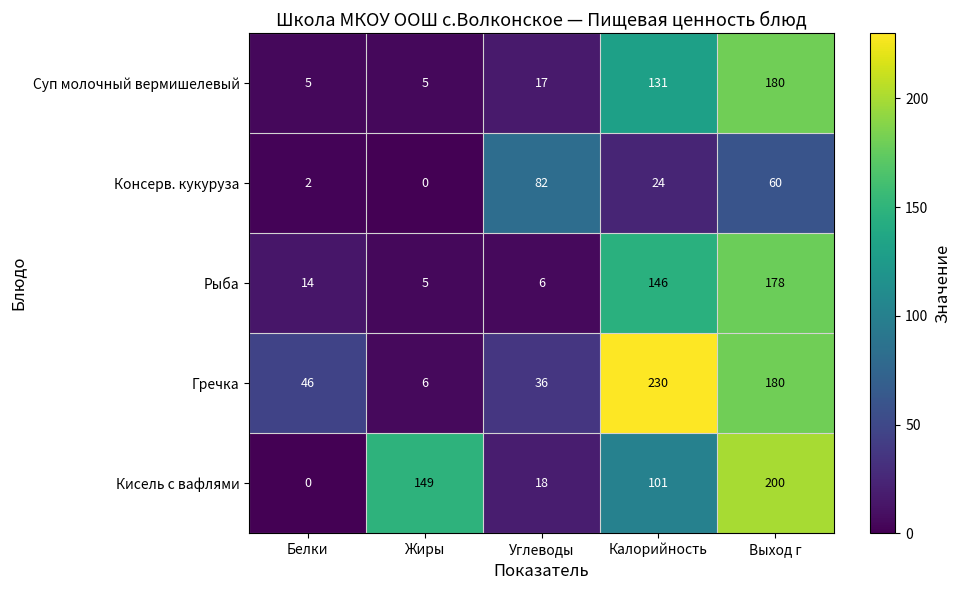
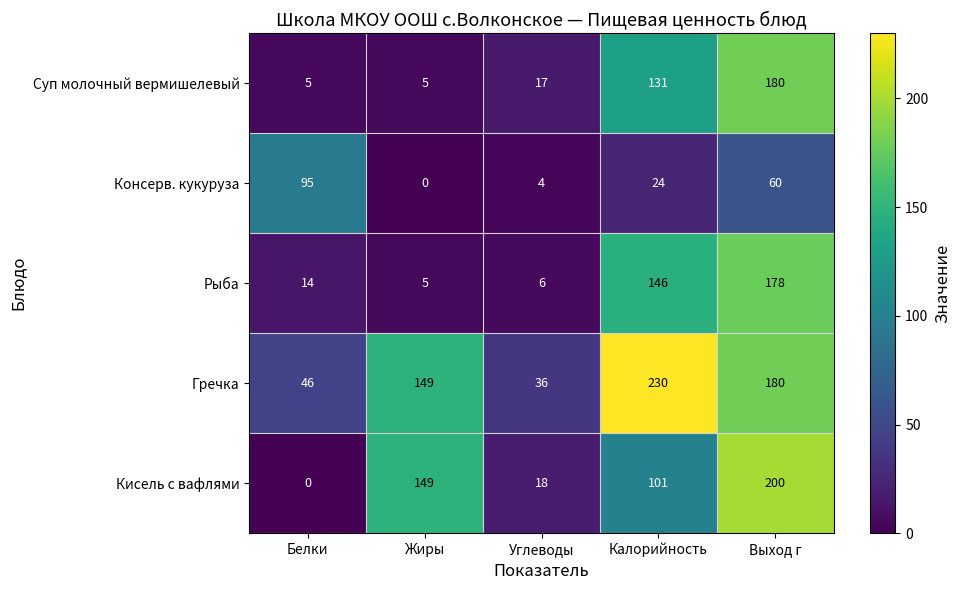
Консерв. кукуруза, Белки: 2 -> 95
Консерв. кукуруза, Углеводы: 82 -> 4
Гречка, Жиры: 6 -> 149
